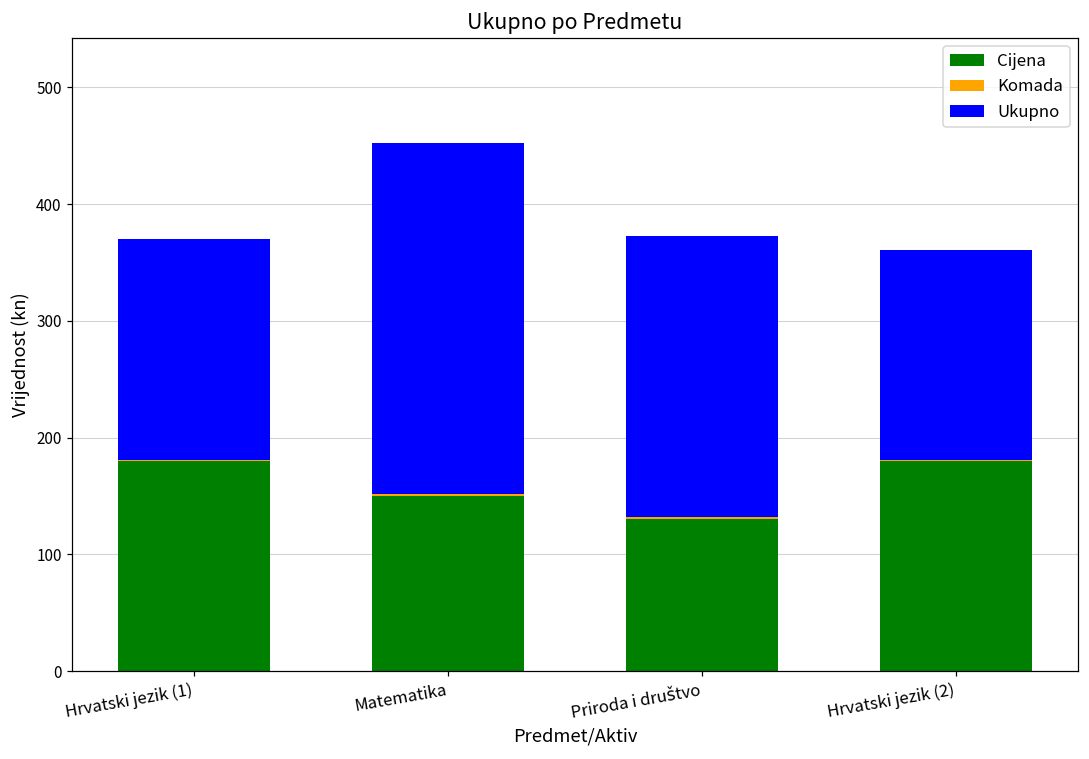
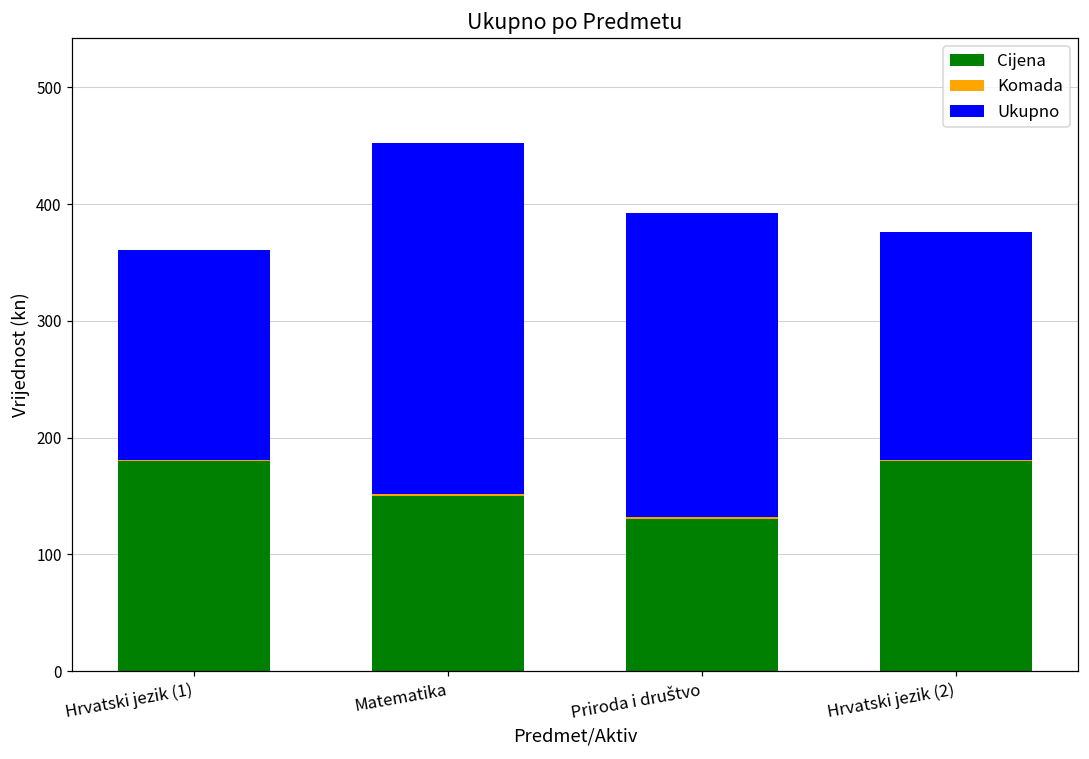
Ukupno, Hrvatski jezik (1): 189 -> 180
Ukupno, Priroda i društvo: 241 -> 260
Ukupno, Hrvatski jezik (2): 180 -> 195
